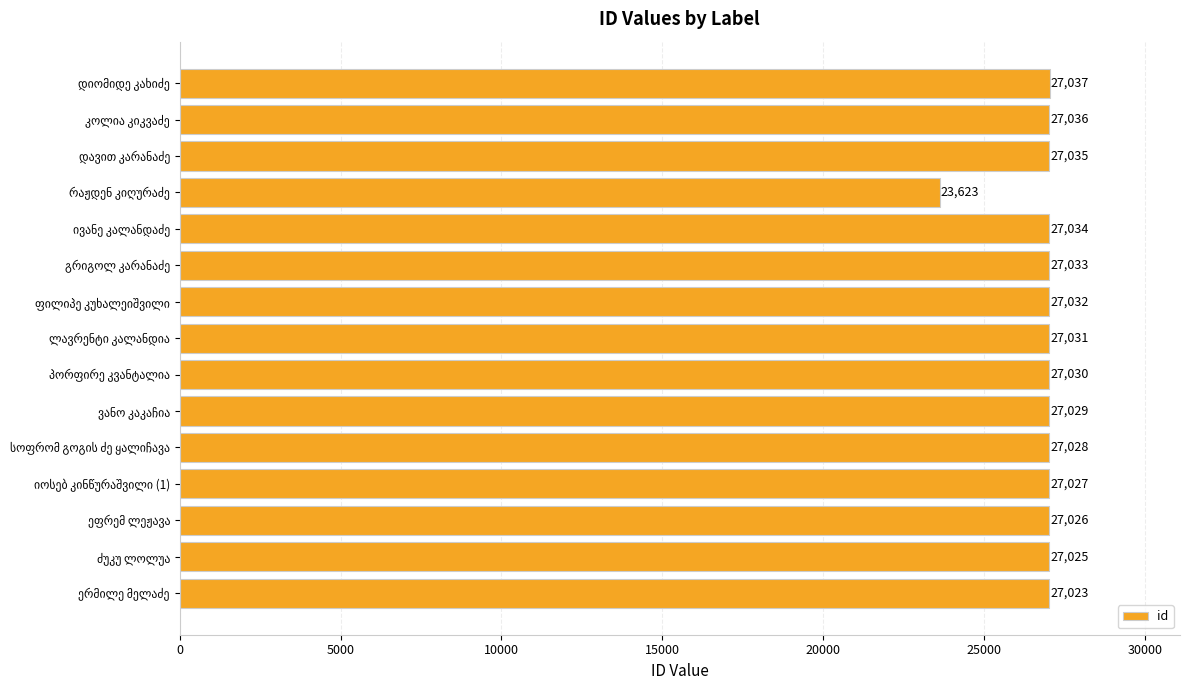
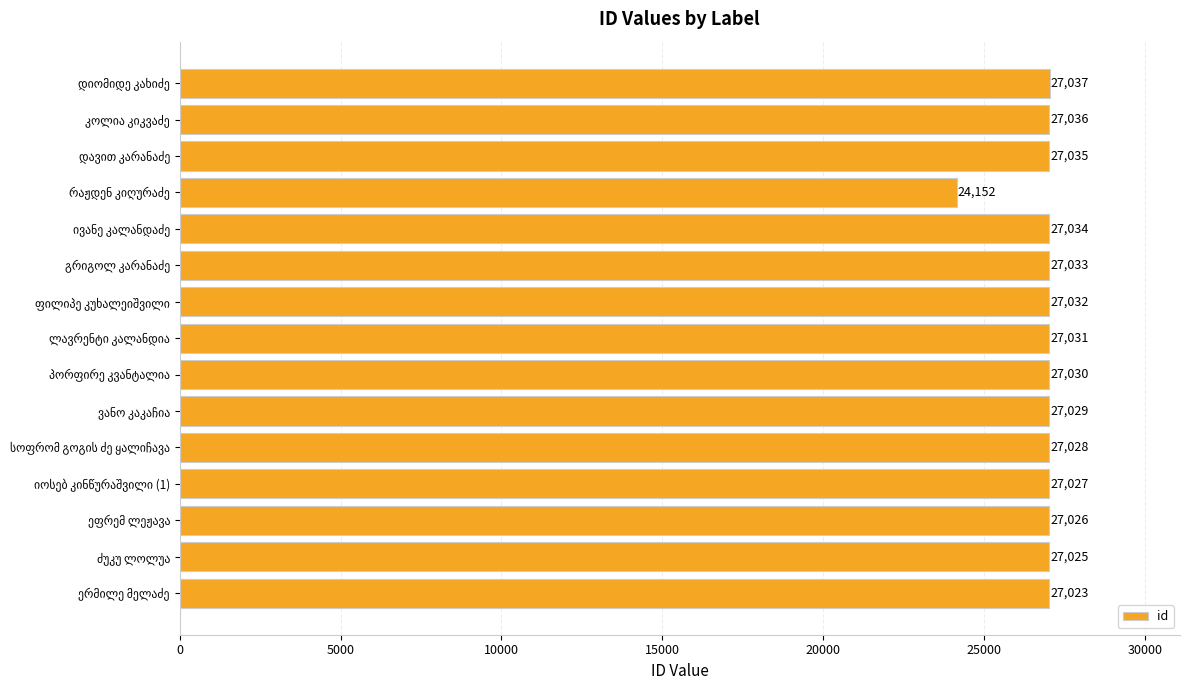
რაჟდენ კიღურაძე: 23,623 -> 24,152
